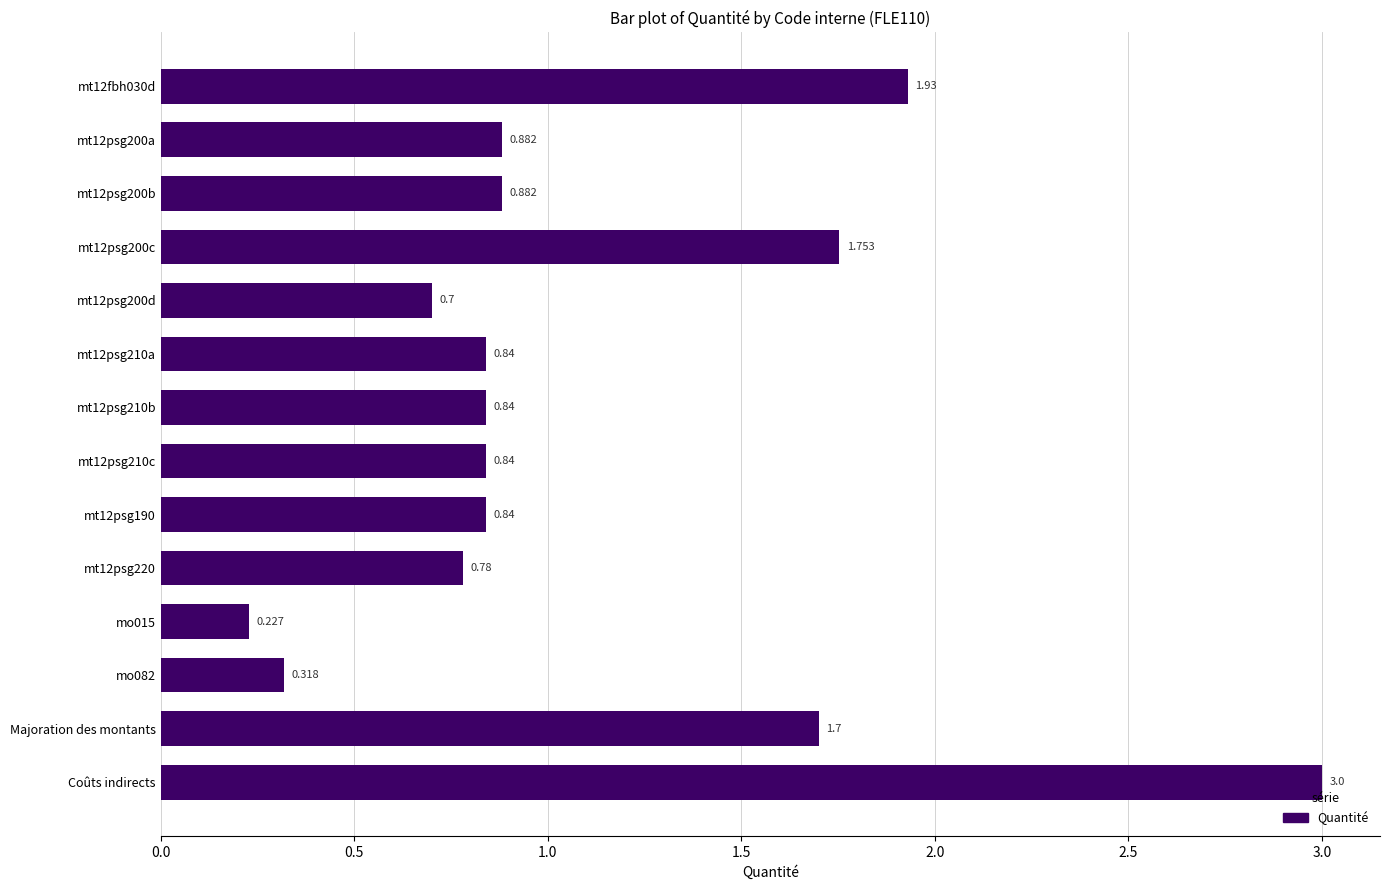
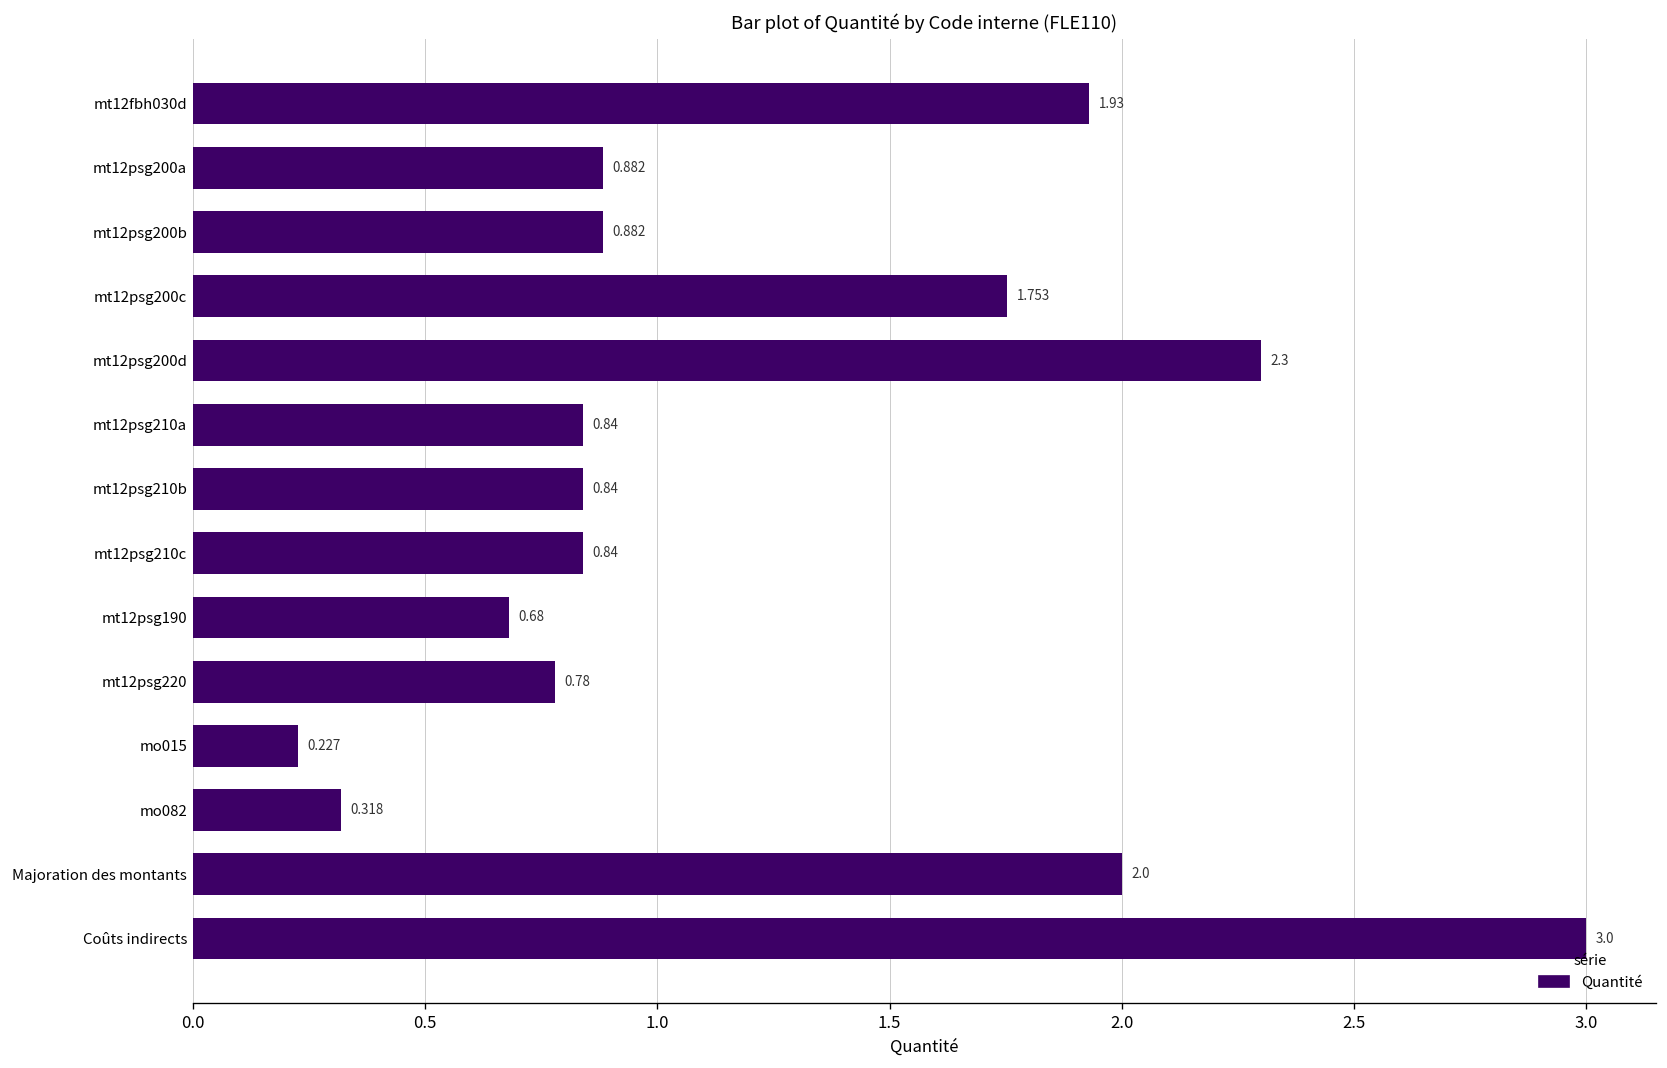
mt12psg200d: 0.7 -> 2.3
mt12psg190: 0.84 -> 0.68
Majoration des montants: 1.7 -> 2.0
